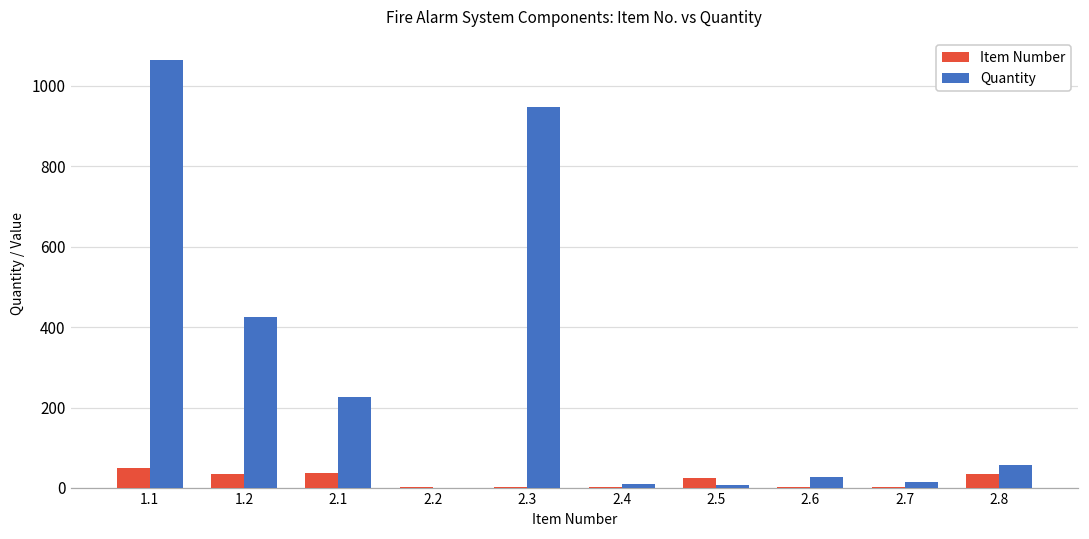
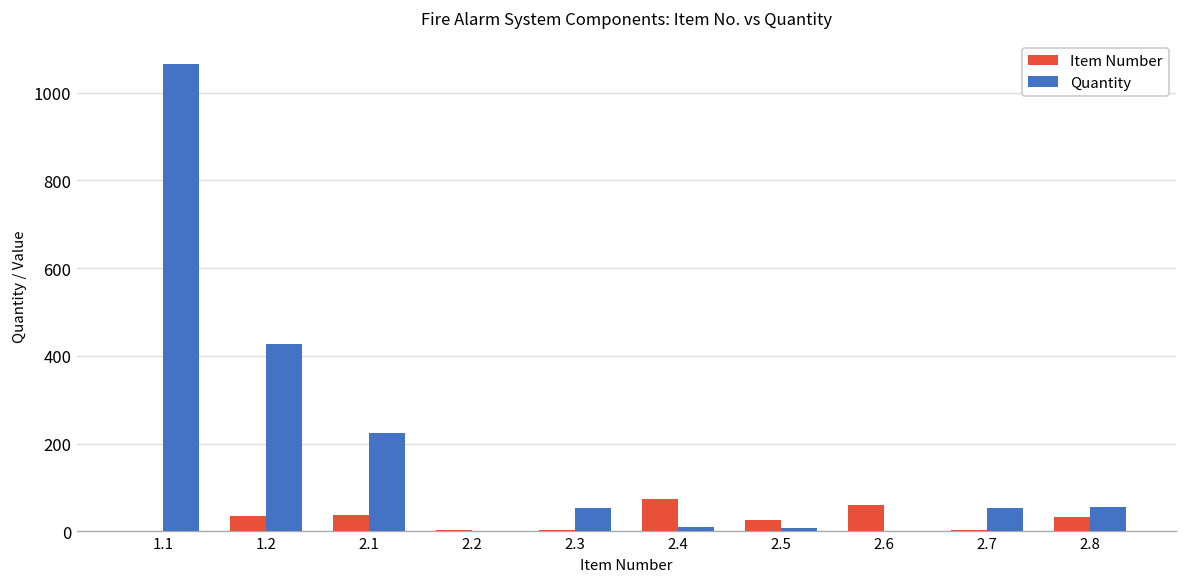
Item Number, 1.1: 50 -> 0
Quantity, 2.3: 950 -> 50
Item Number, 2.4: 0 -> 70
Item Number, 2.6: 0 -> 60
Quantity, 2.6: 30 -> 0
Quantity, 2.7: 20 -> 50
